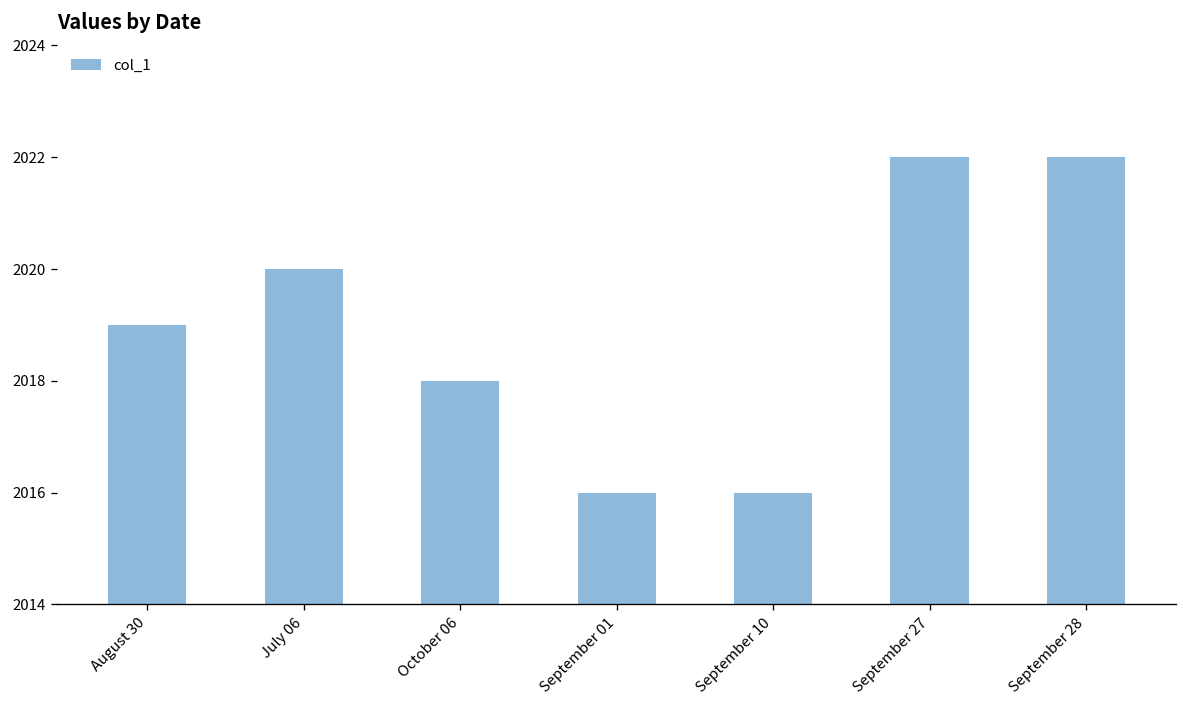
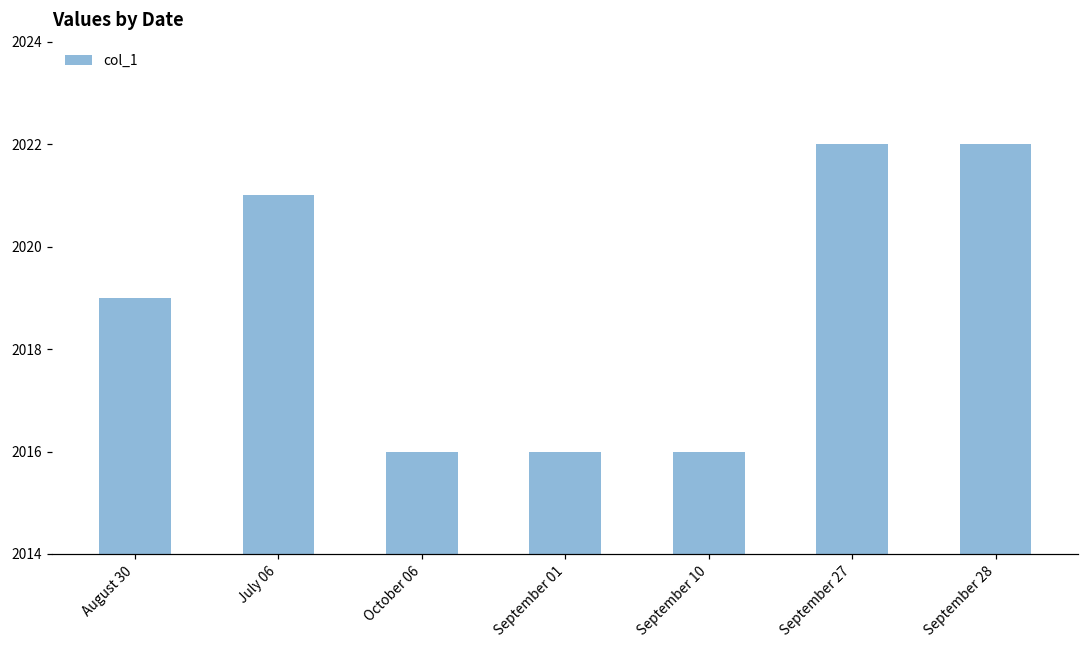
July 06: 2020 -> 2021
October 06: 2018 -> 2016
